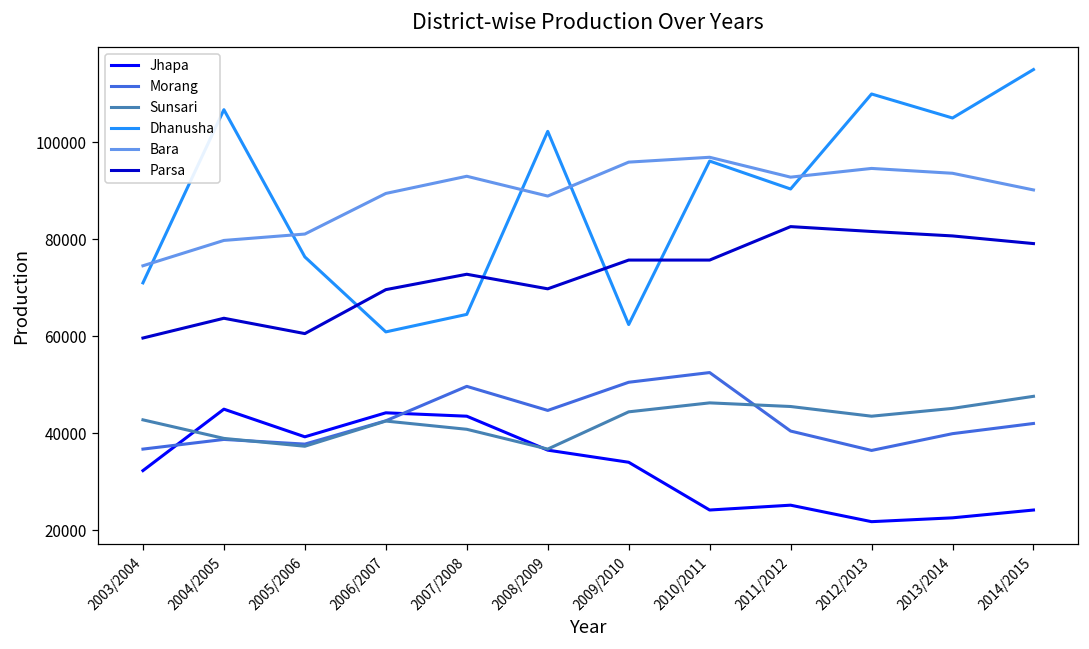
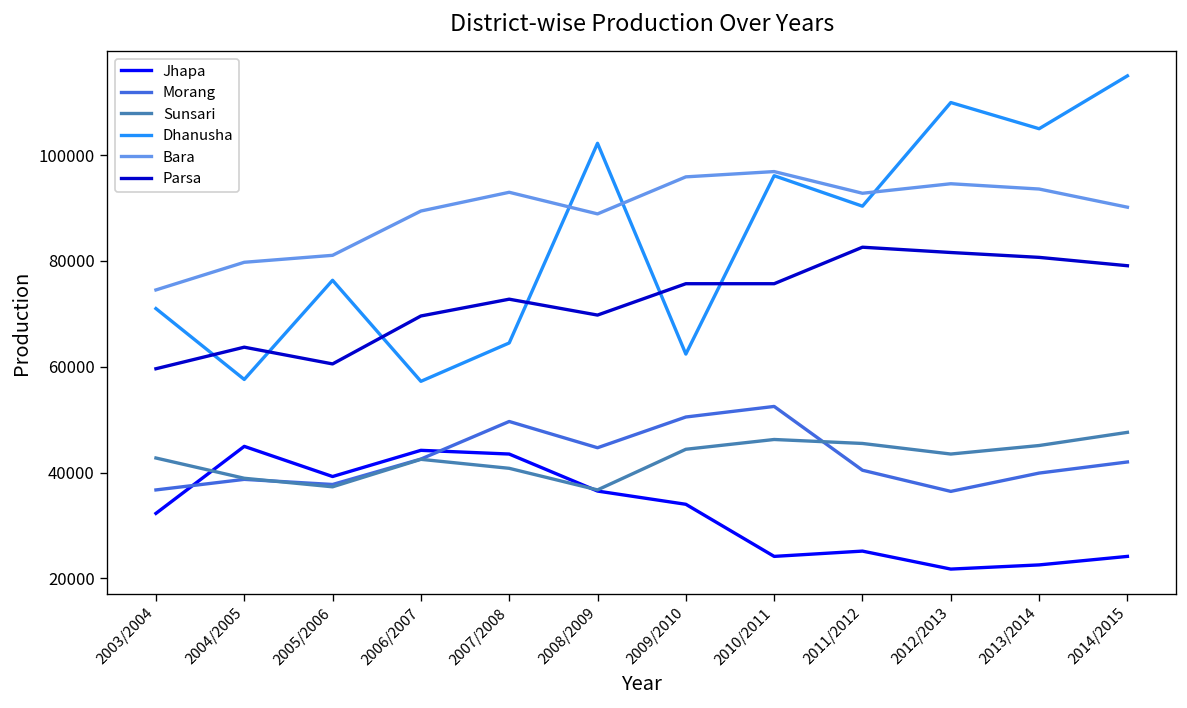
Dhanusha, 2004/2005: 107000 -> 58000
Dhanusha, 2006/2007: 61000 -> 57000
